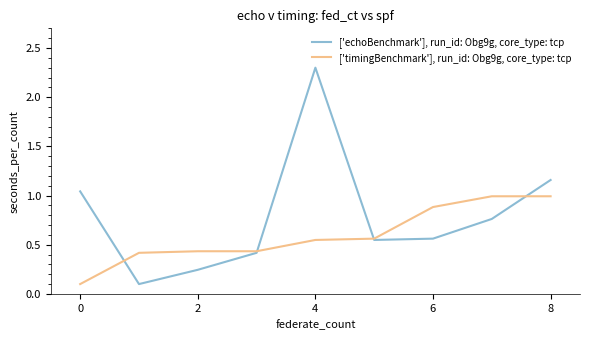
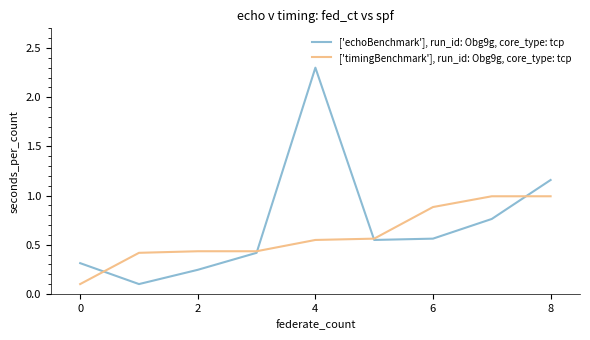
['echoBenchmark'], run_id: Obg9g, core_type: tcp, 0: 1.0 -> 0.3
